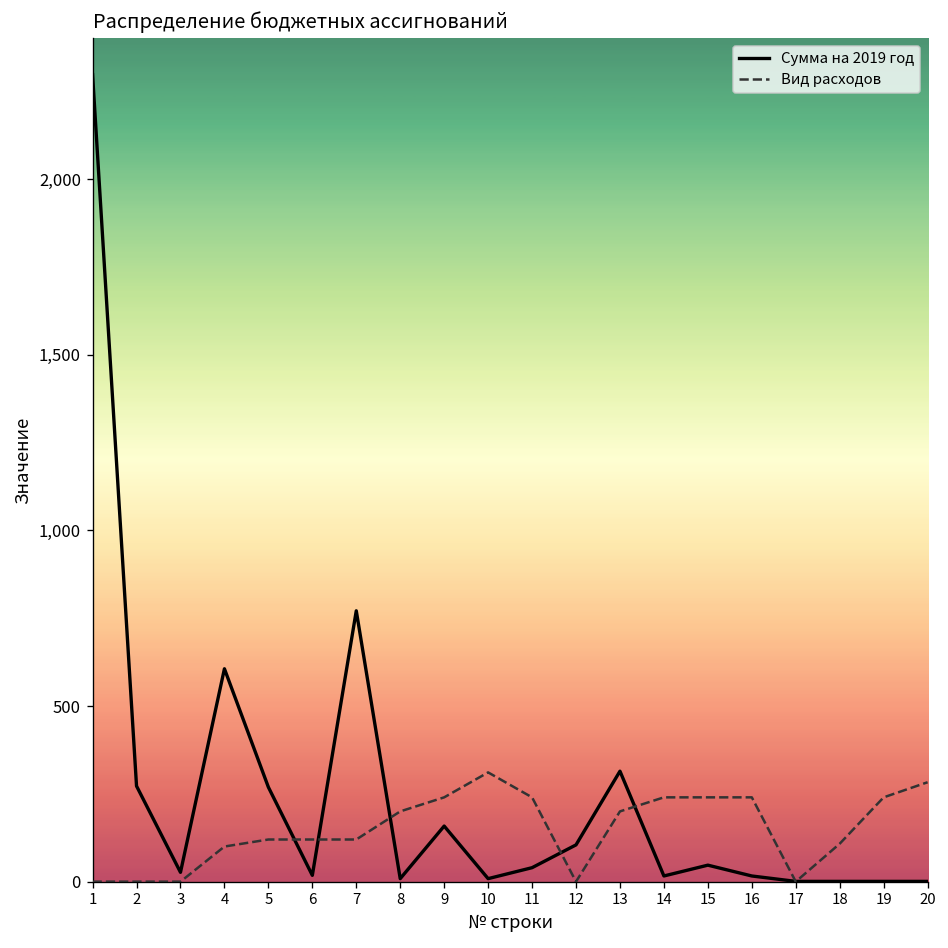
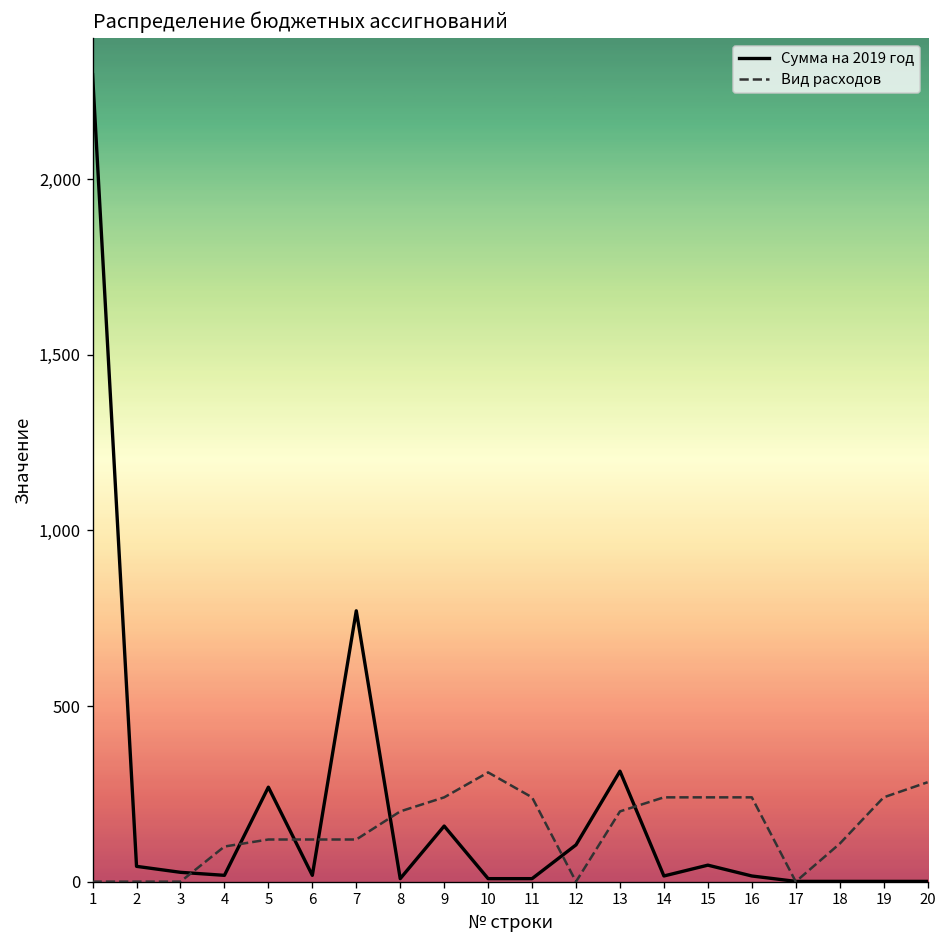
Сумма на 2019 год, 2: 270 -> 40
Сумма на 2019 год, 4: 610 -> 20
Сумма на 2019 год, 11: 40 -> 10
